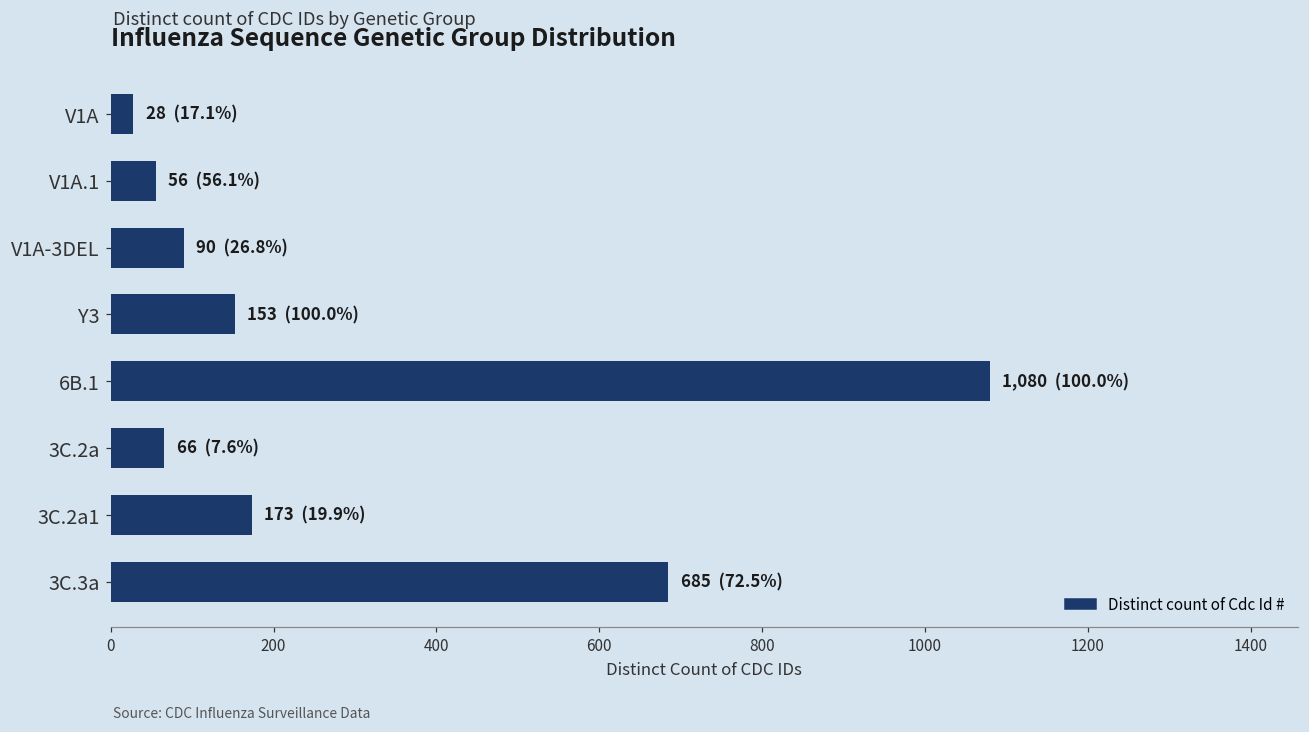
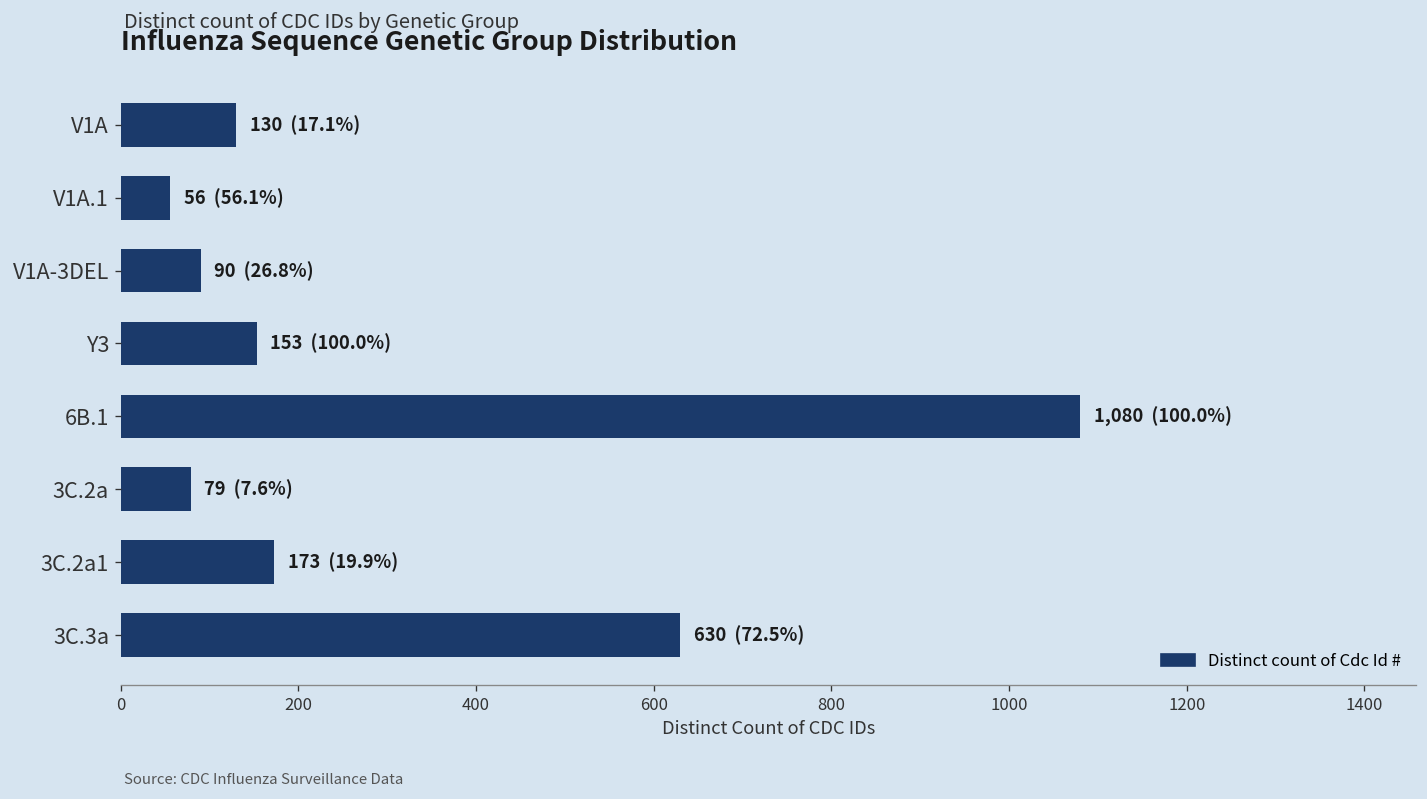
V1A: 28 -> 130
3C.2a: 66 -> 79
3C.3a: 685 -> 630
